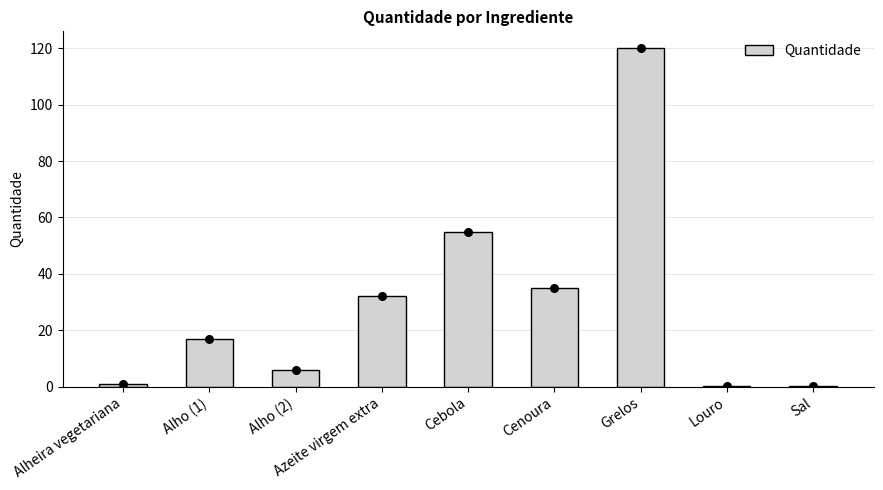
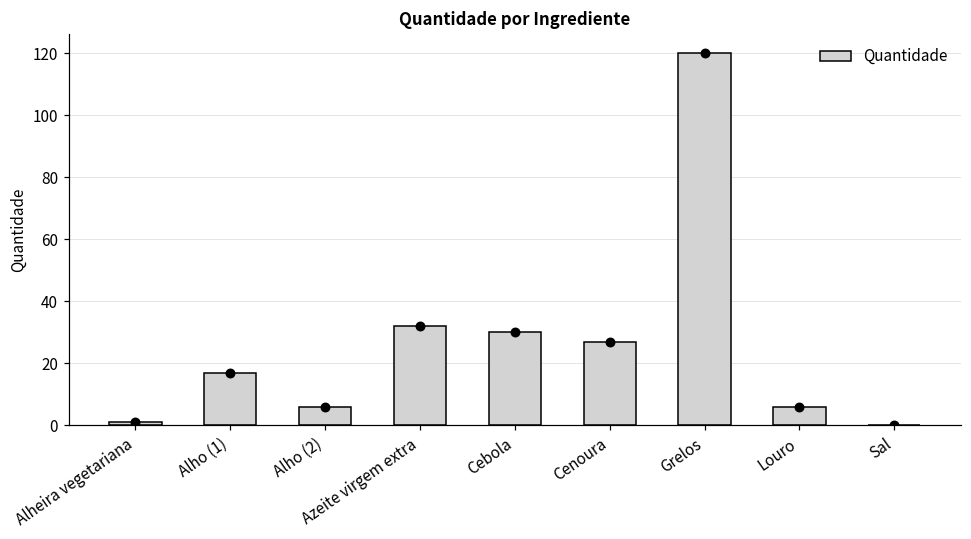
Quantidade, Cebola: 55 -> 30
Quantidade, Cenoura: 35 -> 27
Quantidade, Louro: 0 -> 6
